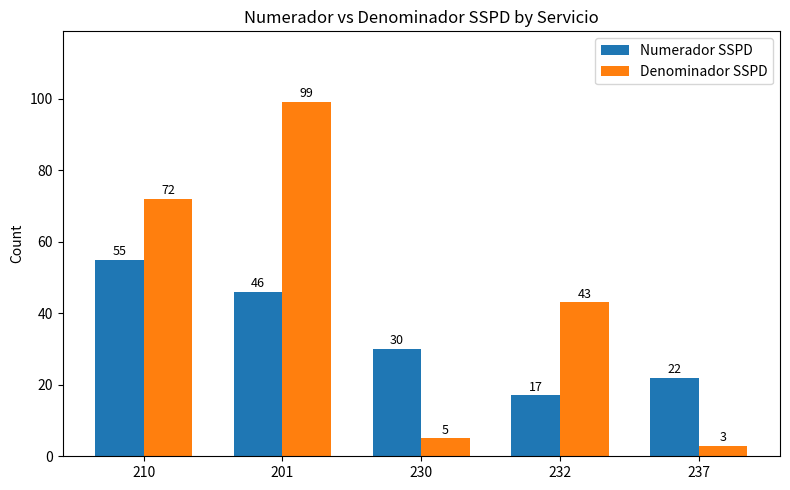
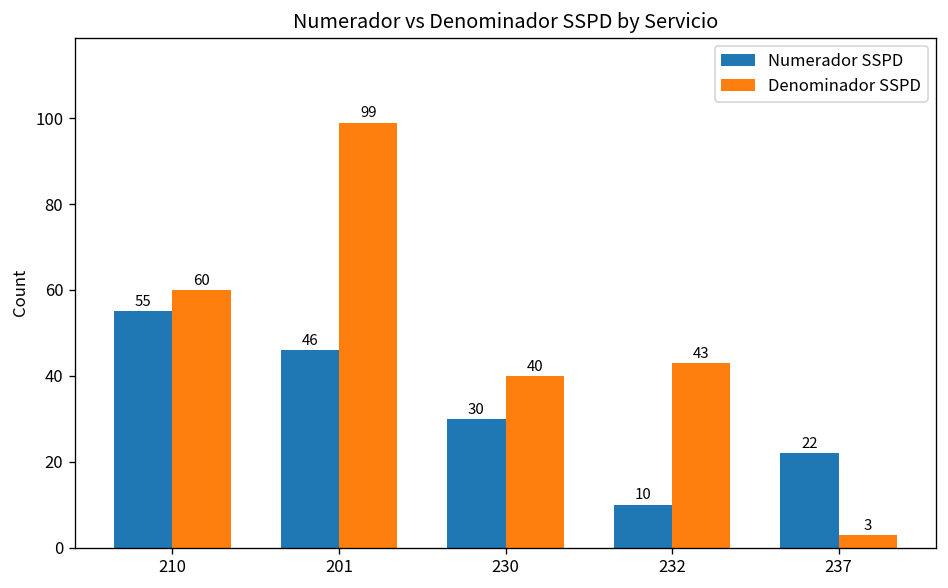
Denominador SSPD, 210: 72 -> 60
Denominador SSPD, 230: 5 -> 40
Numerador SSPD, 232: 17 -> 10
